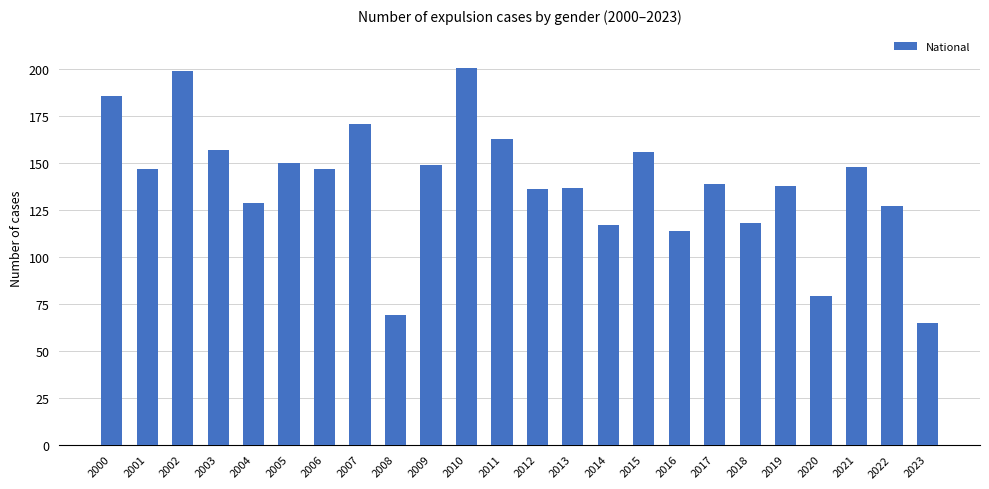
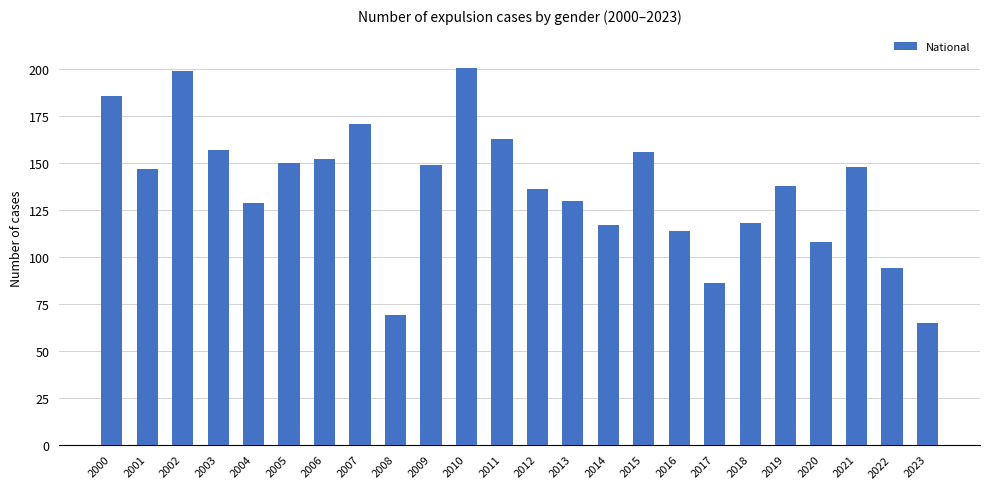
2006: 147 -> 152
2013: 137 -> 130
2017: 139 -> 86
2020: 79 -> 108
2022: 127 -> 94
